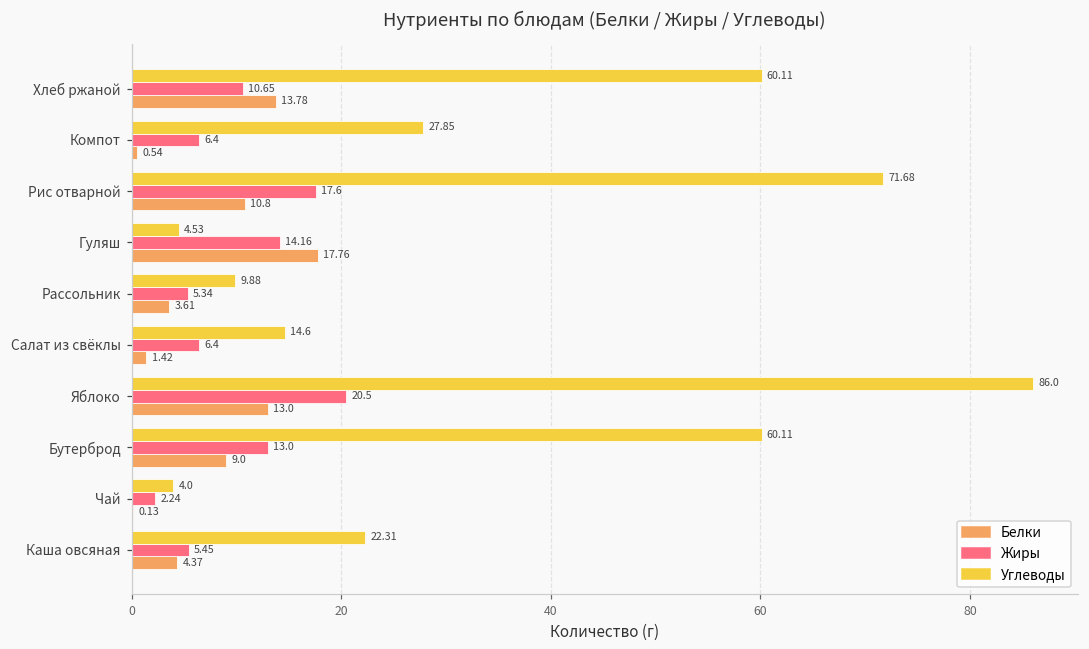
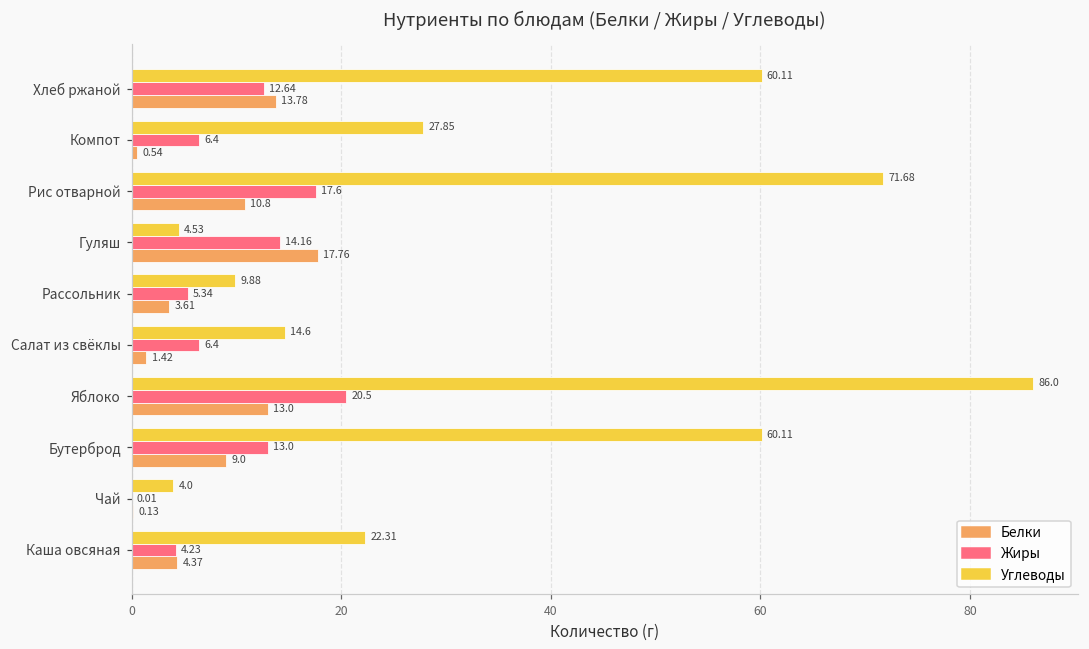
Жиры, Хлеб ржаной: 10.65 -> 12.64
Жиры, Чай: 2.24 -> 0.01
Жиры, Каша овсяная: 5.45 -> 4.23
